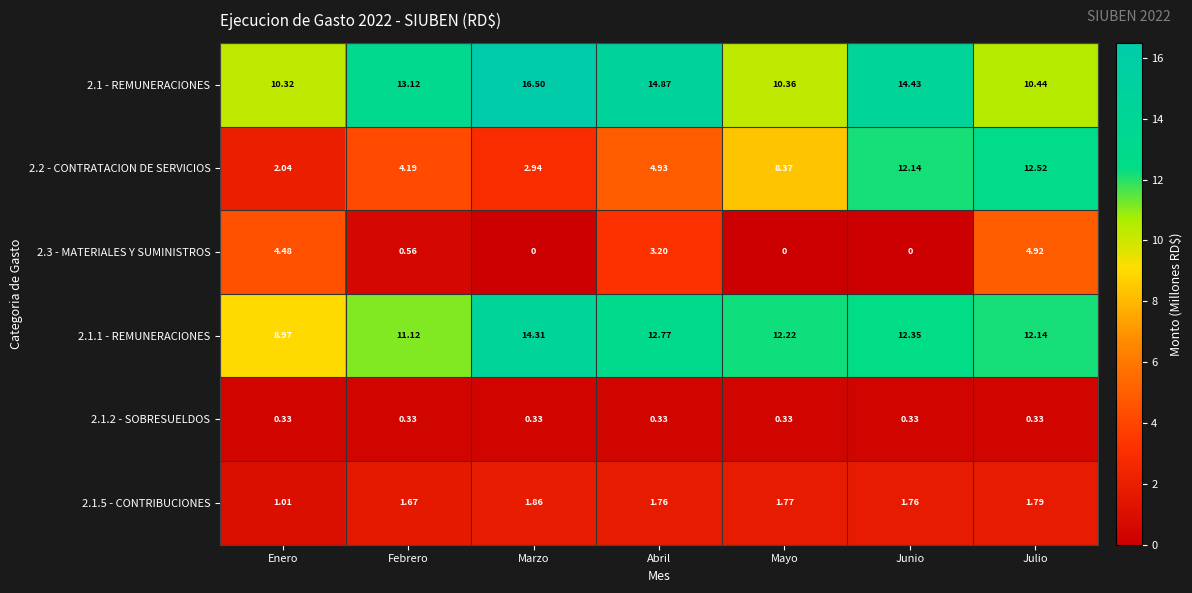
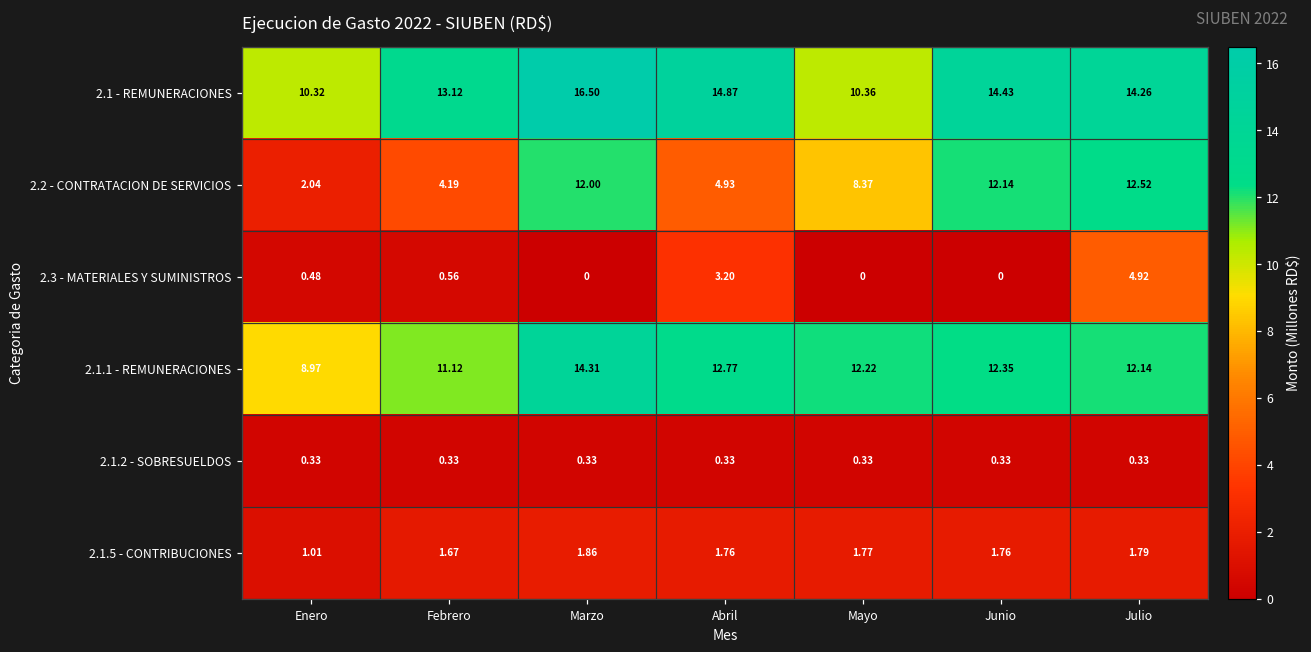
2.1 - REMUNERACIONES, Julio: 10.44 -> 14.26
2.2 - CONTRATACION DE SERVICIOS, Marzo: 2.94 -> 12.00
2.3 - MATERIALES Y SUMINISTROS, Enero: 4.48 -> 0.48
